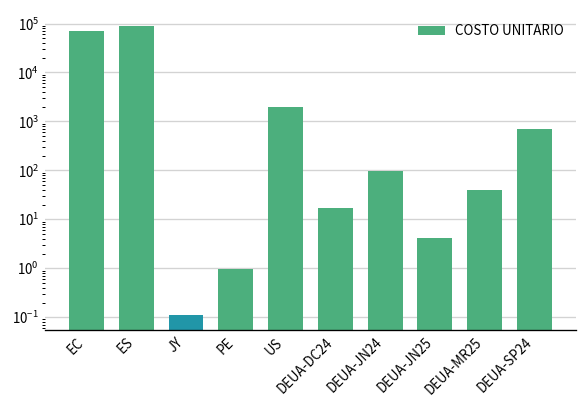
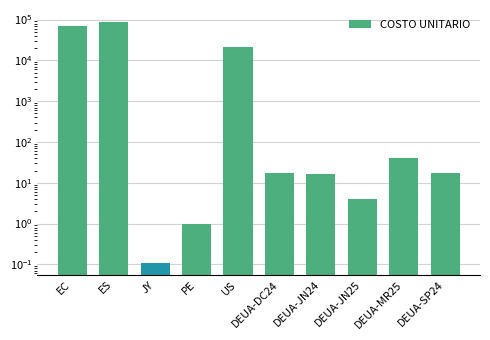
US: 2000 -> 20000
DEUA-JN24: 100 -> 17
DEUA-SP24: 700 -> 17
